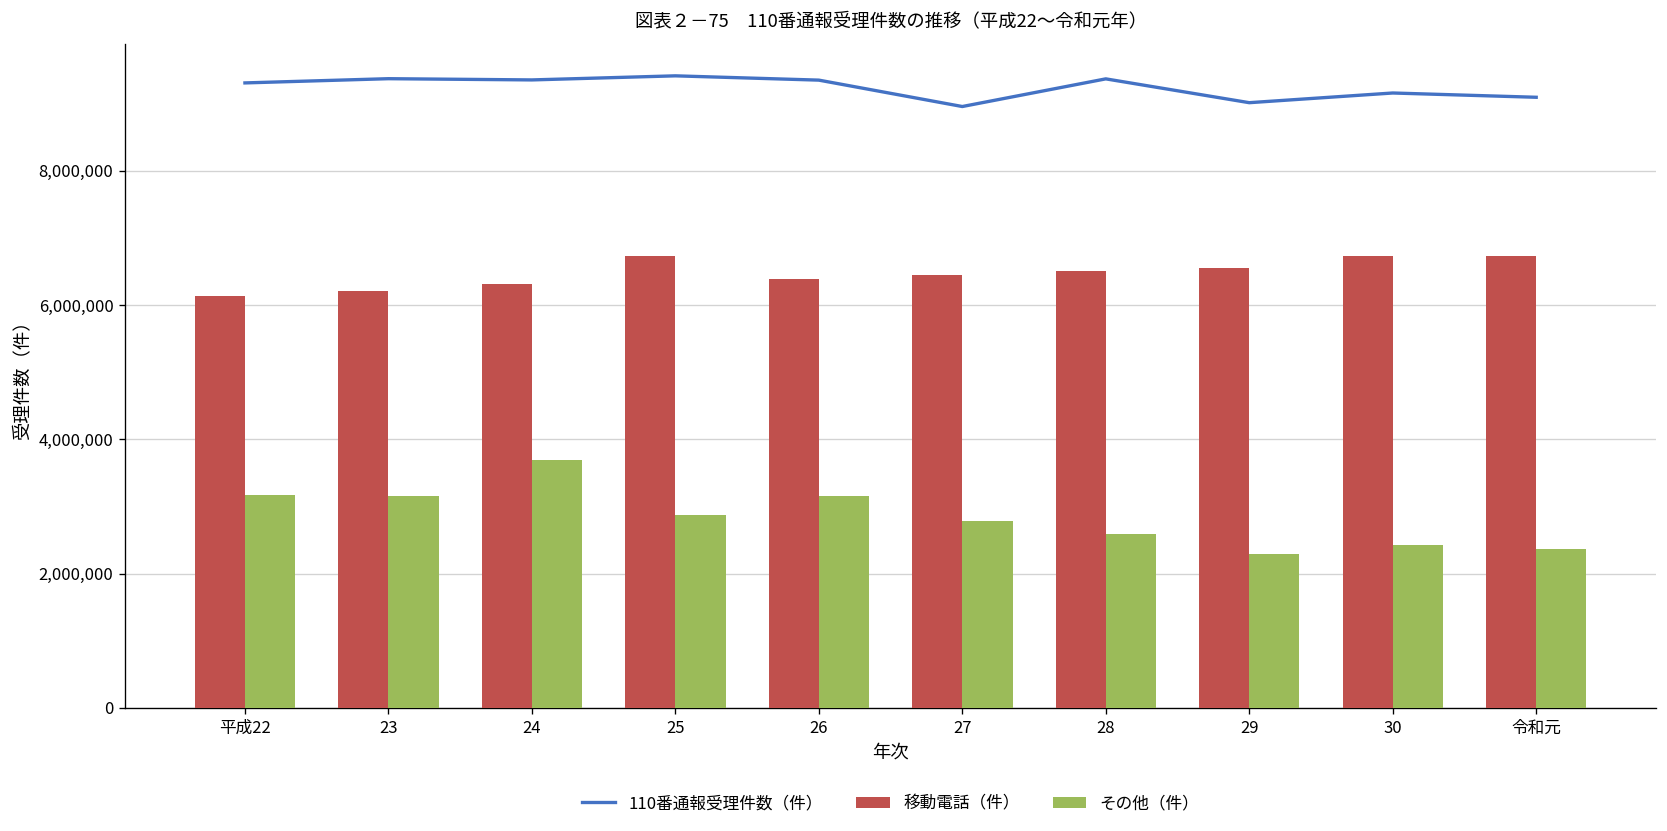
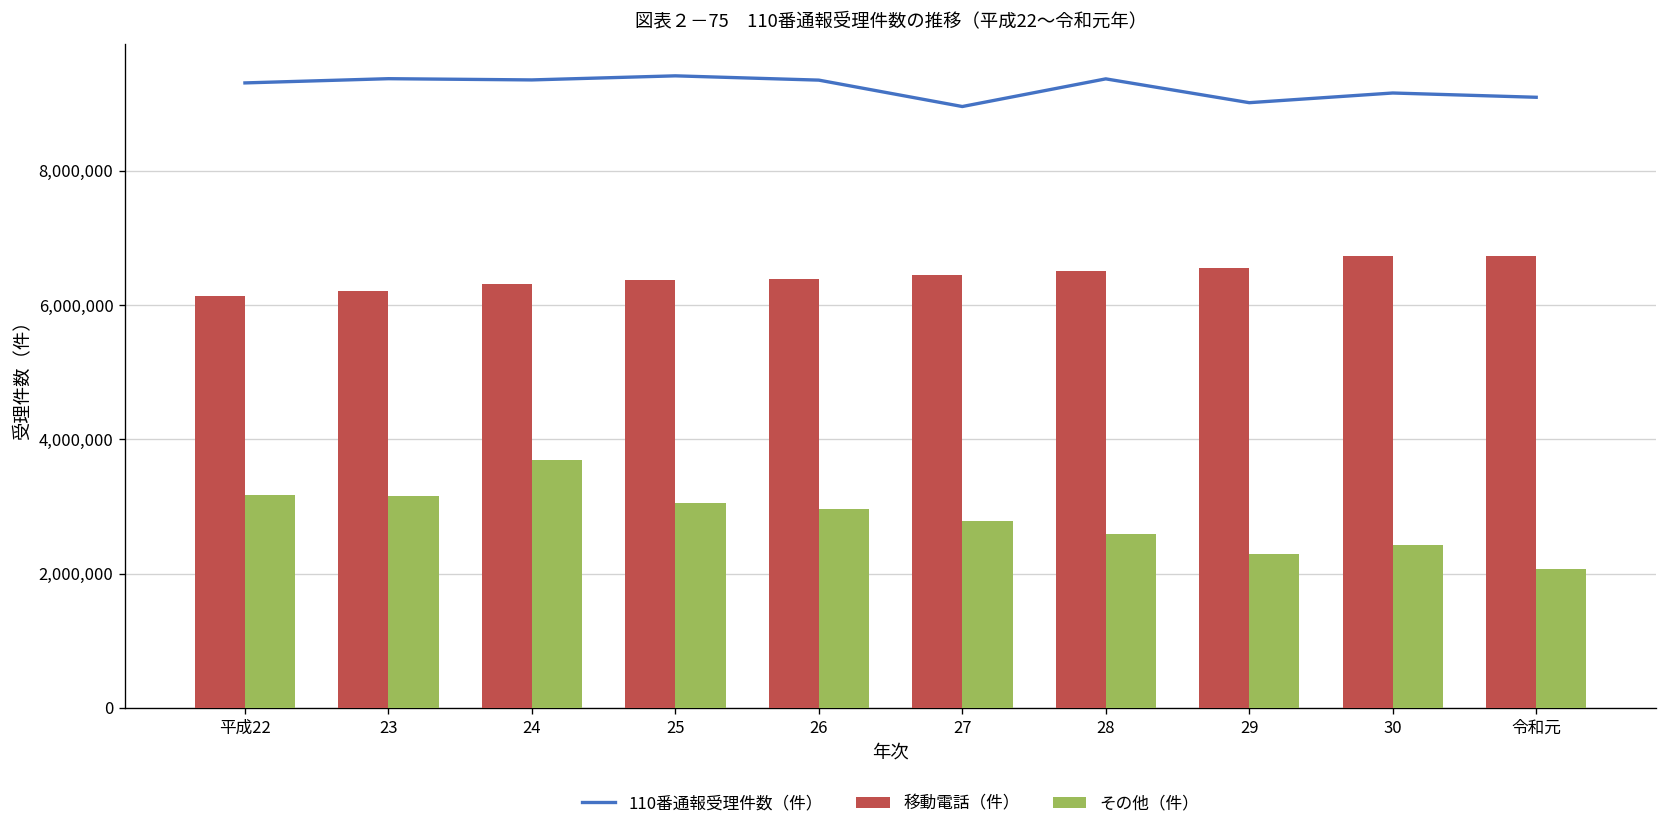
移動電話（件）, 25: 6,700,000 -> 6,400,000
その他（件）, 25: 2,900,000 -> 3,000,000
その他（件）, 26: 3,200,000 -> 3,000,000
その他（件）, 令和元: 2,400,000 -> 2,100,000
